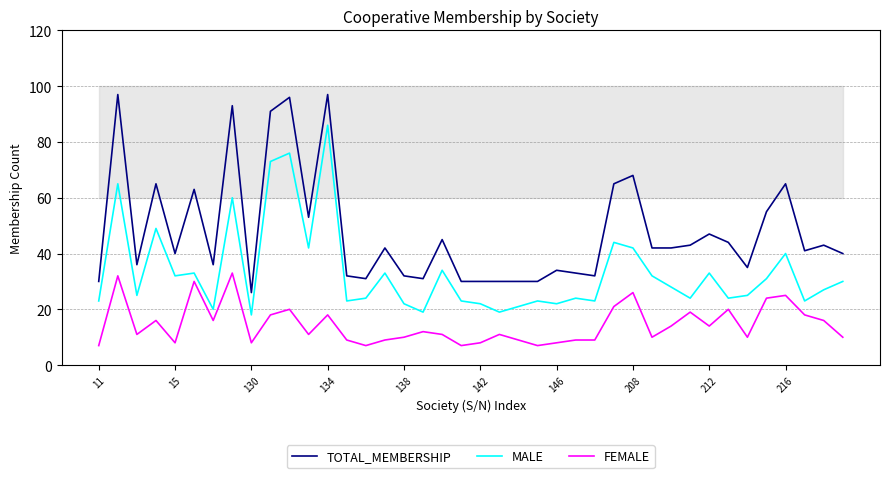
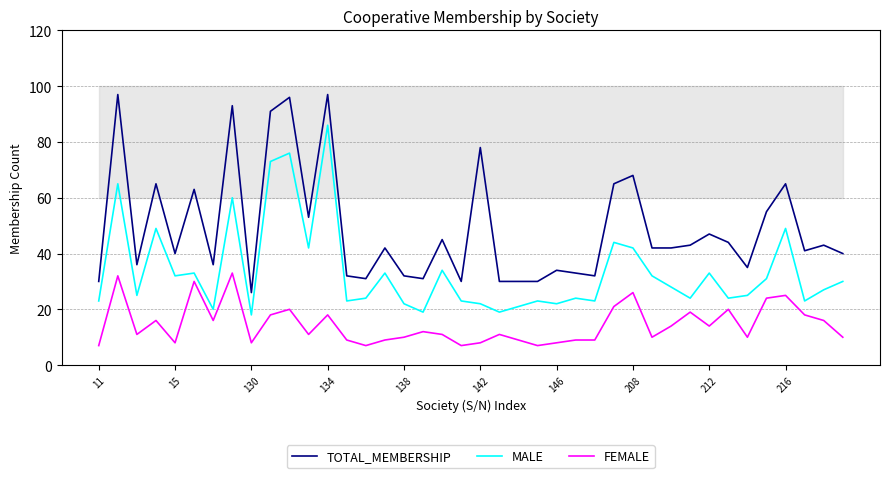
TOTAL_MEMBERSHIP, 142: 30 -> 78
MALE, 216: 40 -> 49
